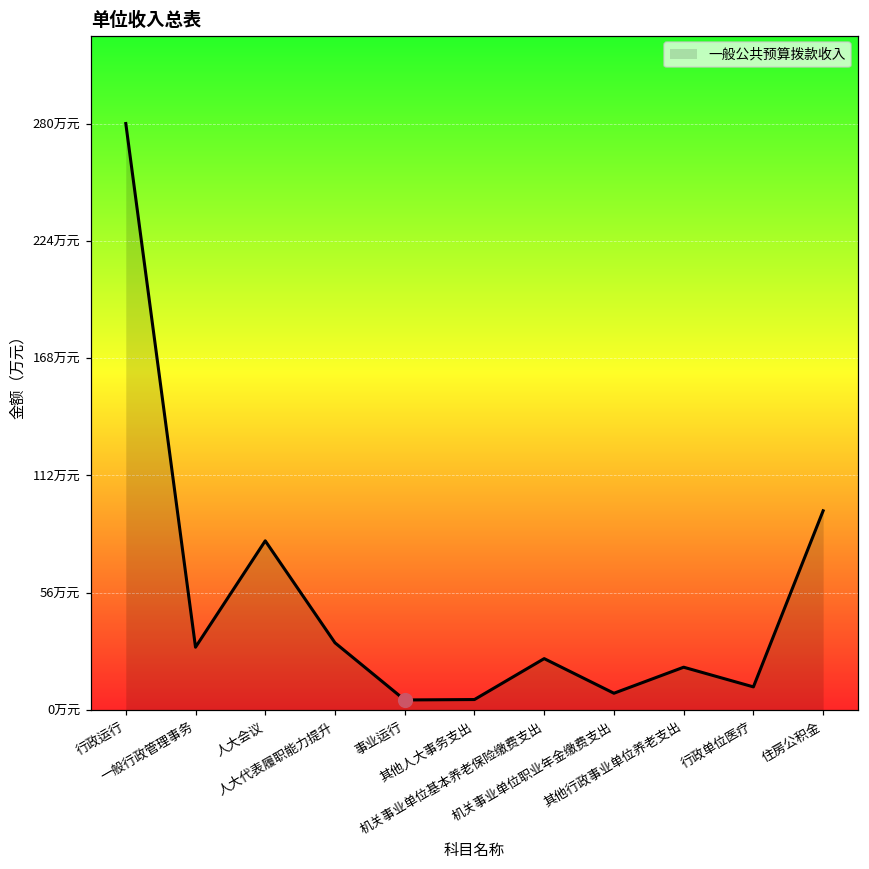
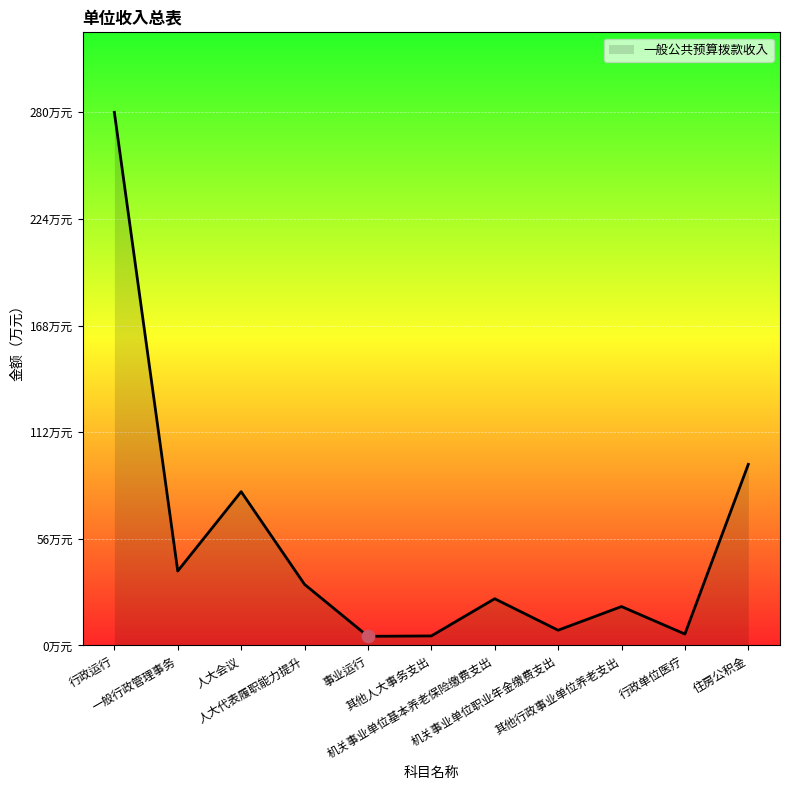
一般公共预算拨款收入, 一般行政管理事务: 30万元 -> 39万元
一般公共预算拨款收入, 行政单位医疗: 11万元 -> 6万元
